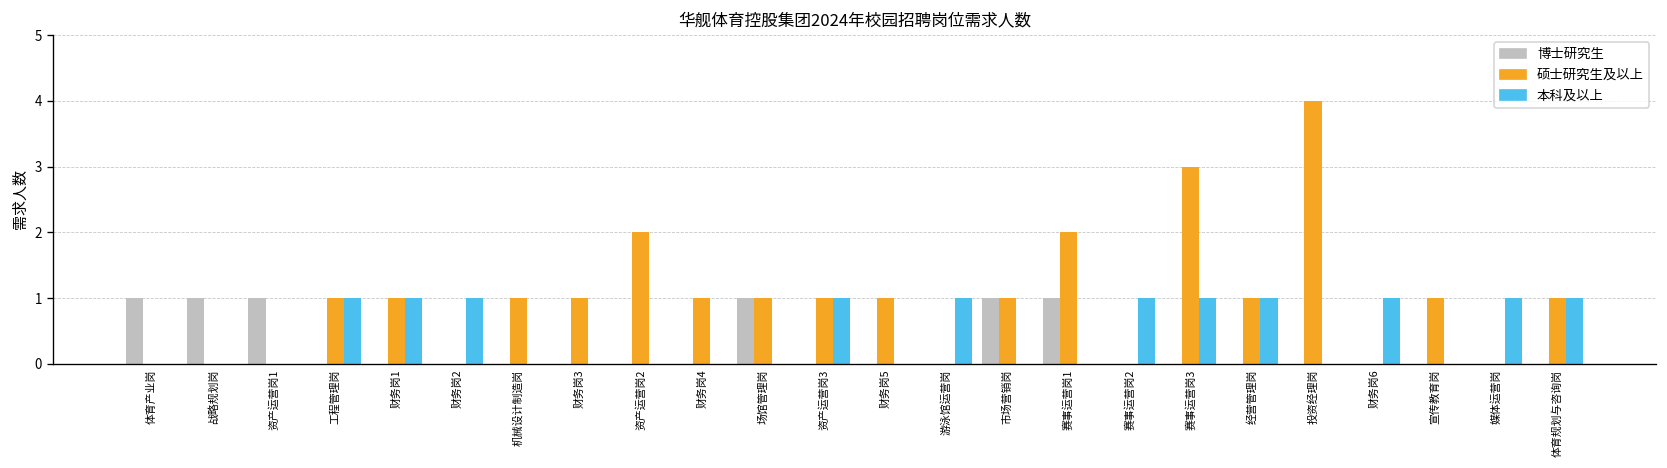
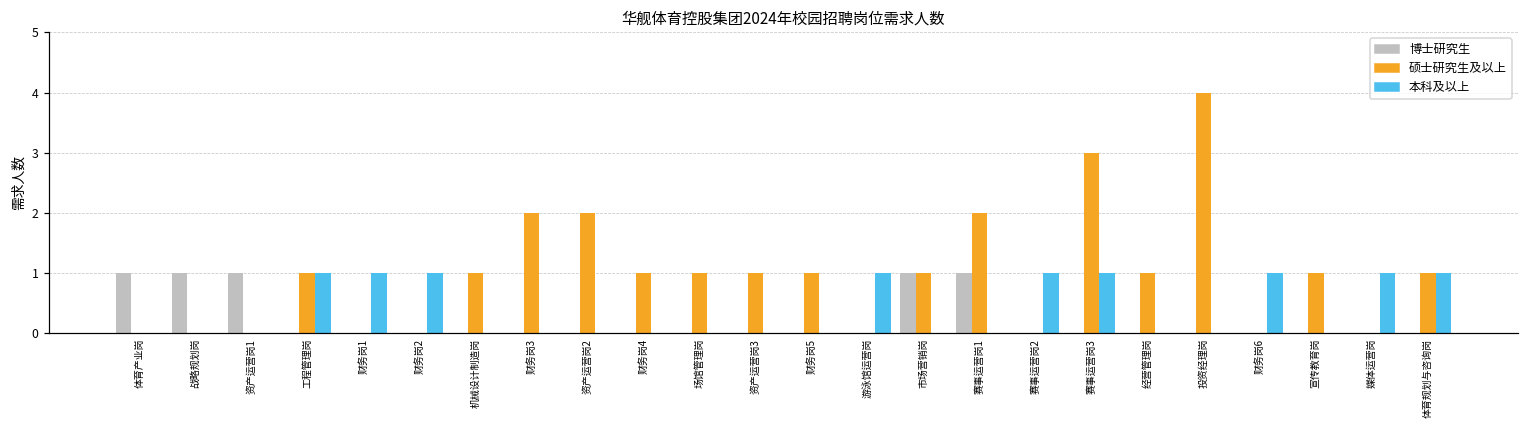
硕士研究生及以上, 财务岗1: 1 -> 0
硕士研究生及以上, 财务岗3: 1 -> 2
博士研究生, 场馆管理岗: 1 -> 0
本科及以上, 资产运营岗3: 1 -> 0
本科及以上, 经营管理岗: 1 -> 0
